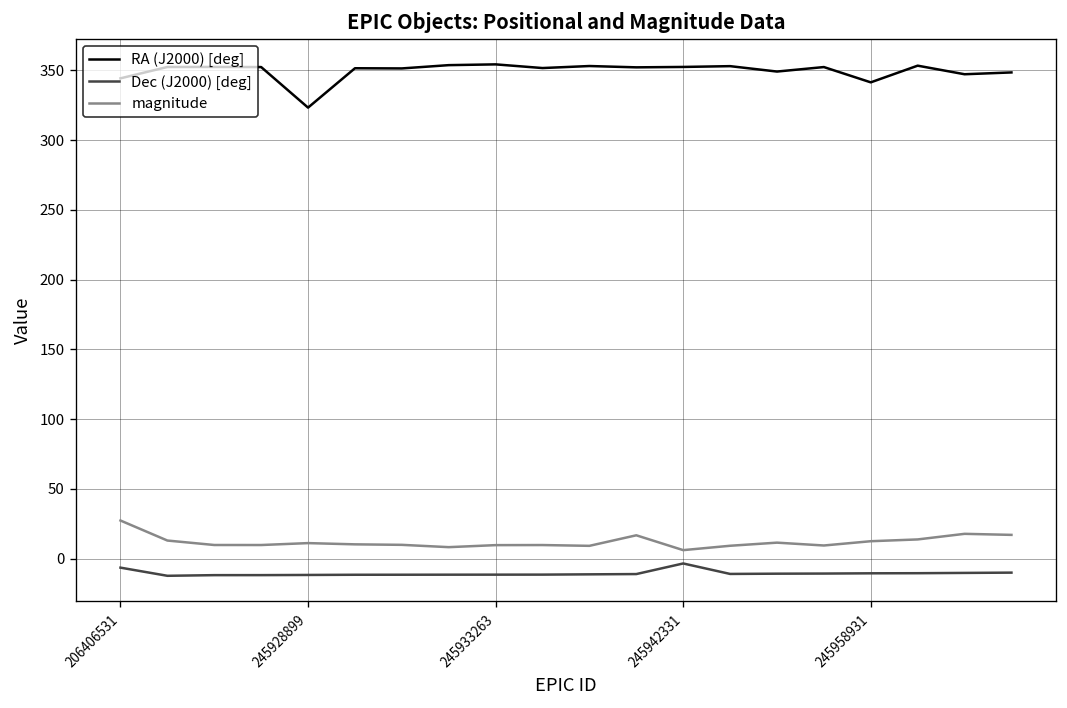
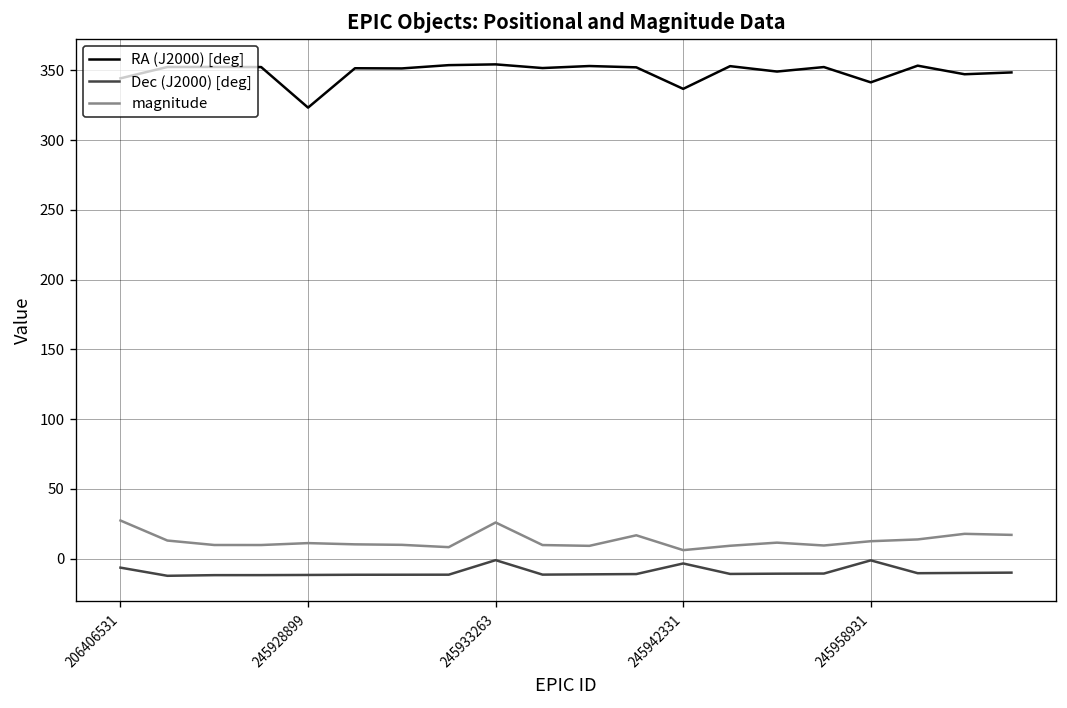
Dec (J2000) [deg], 245933263: -12 -> -1
magnitude, 245933263: 10 -> 26
RA (J2000) [deg], 245942331: 353 -> 337
Dec (J2000) [deg], 245958931: -11 -> -1
